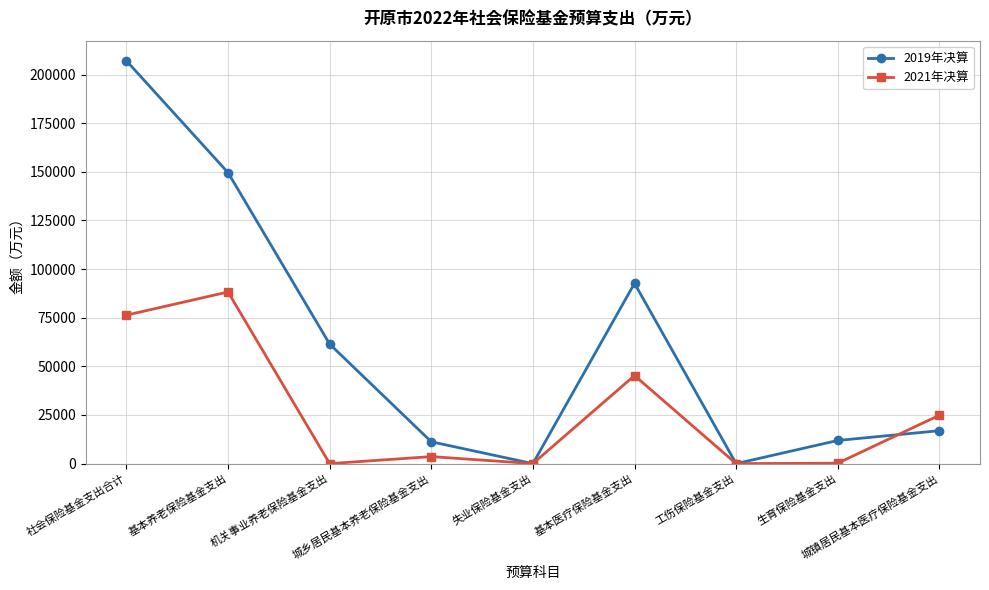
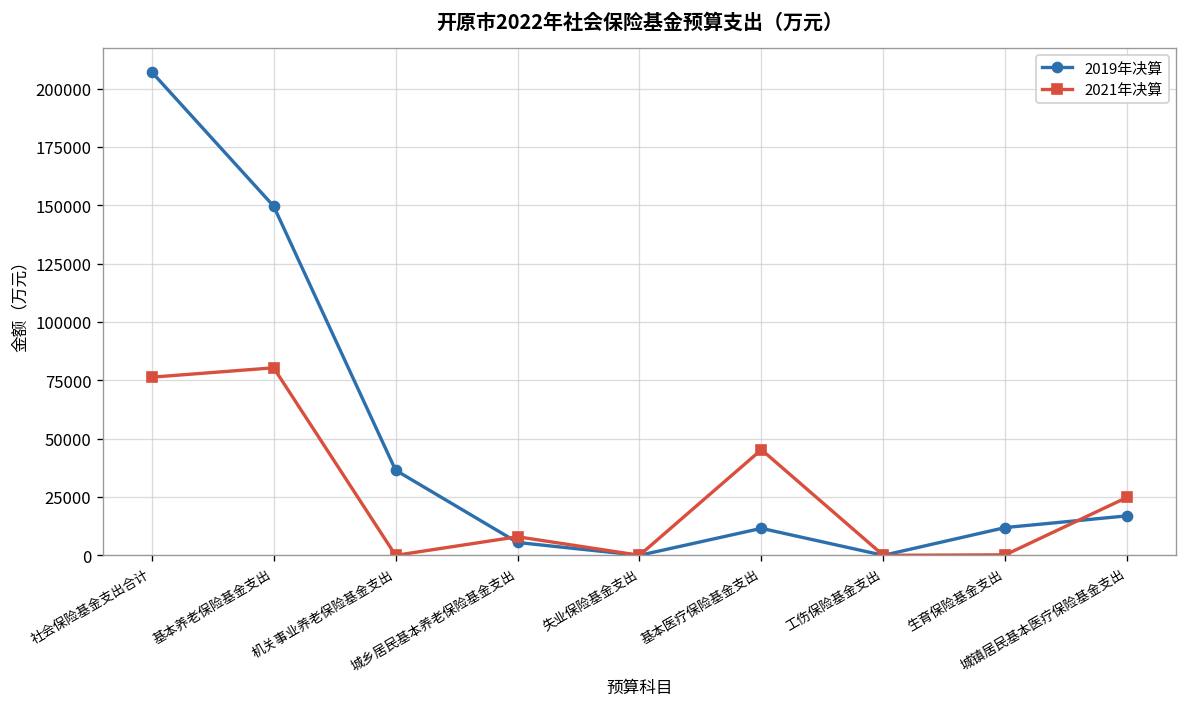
2021年决算, 基本养老保险基金支出: 88000 -> 80000
2019年决算, 机关事业养老保险基金支出: 61000 -> 36000
2019年决算, 城乡居民基本养老保险基金支出: 11000 -> 6000
2021年决算, 城乡居民基本养老保险基金支出: 4000 -> 8000
2019年决算, 基本医疗保险基金支出: 93000 -> 12000
